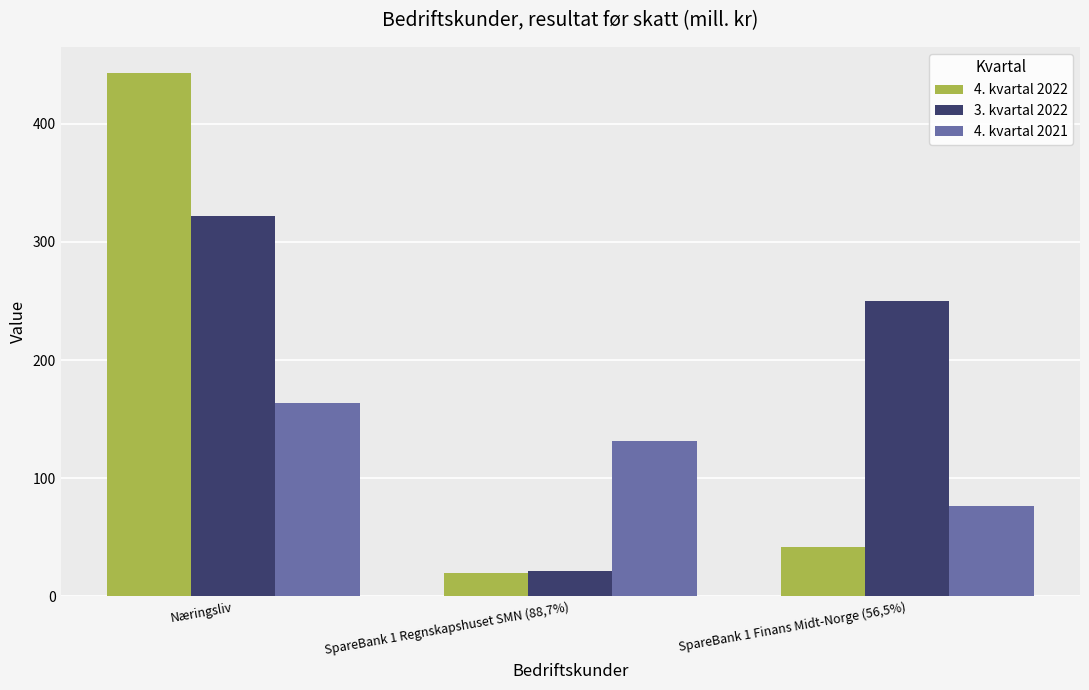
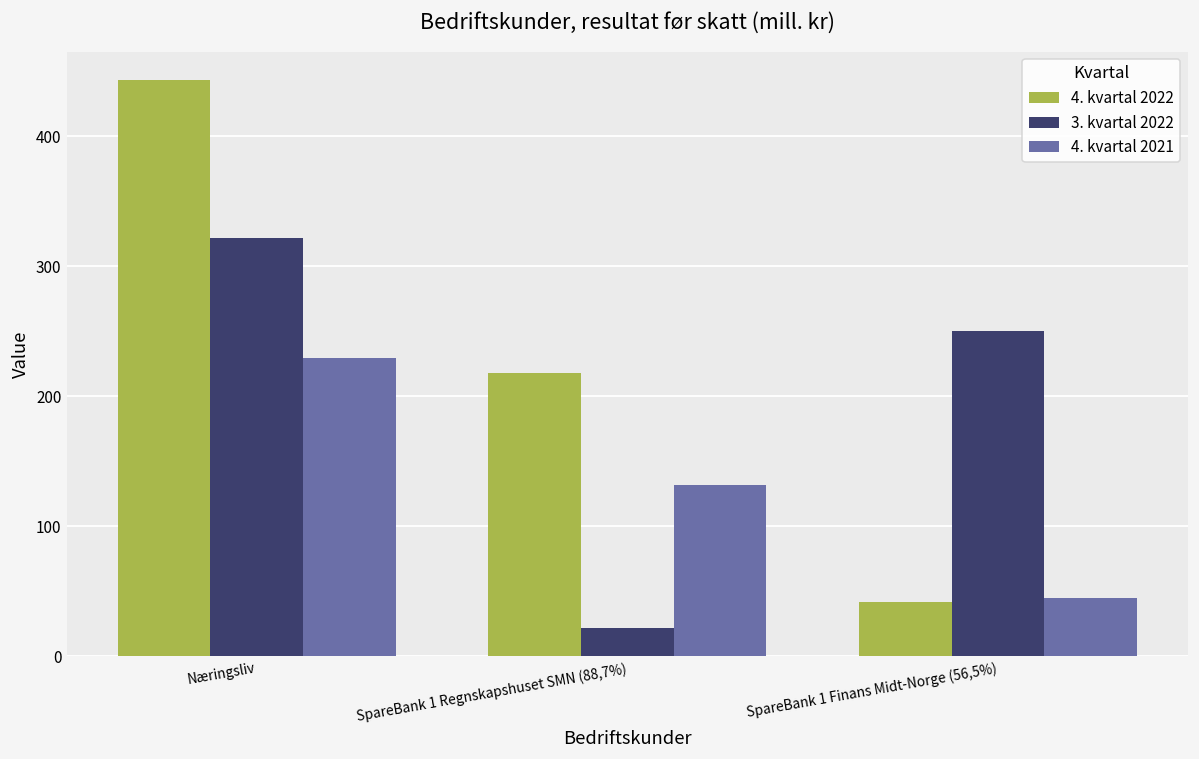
4. kvartal 2021, Næringsliv: 163 -> 229
4. kvartal 2022, SpareBank 1 Regnskapshuset SMN (88,7%): 20 -> 218
4. kvartal 2021, SpareBank 1 Finans Midt-Norge (56,5%): 77 -> 45
